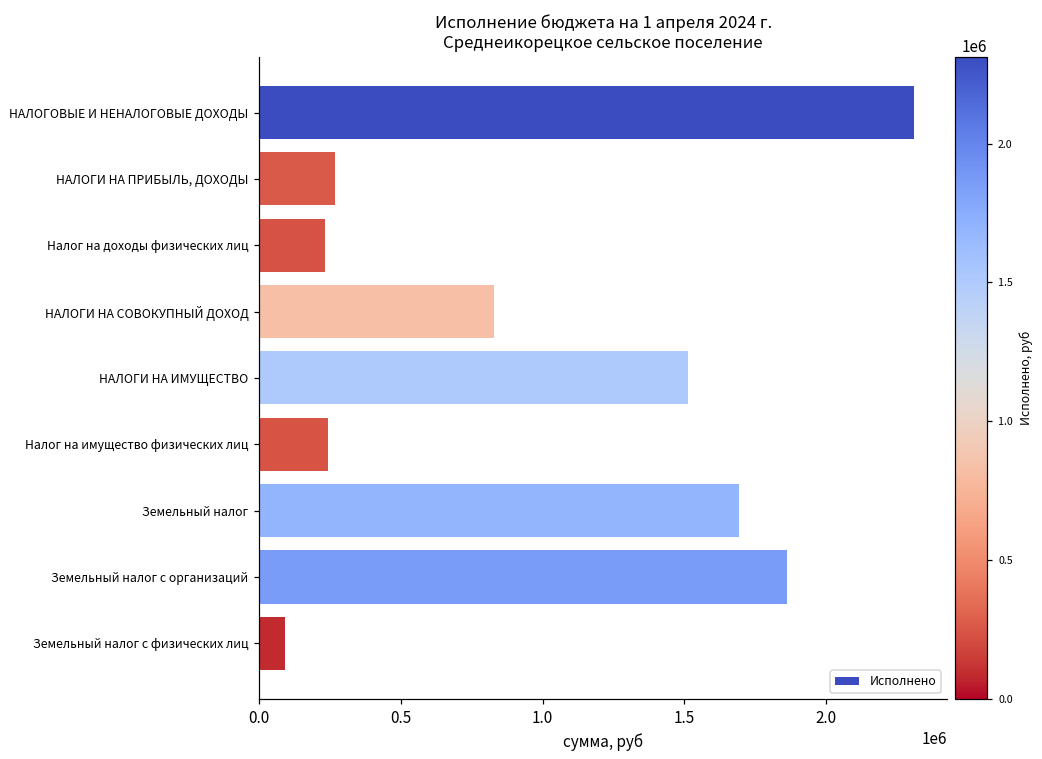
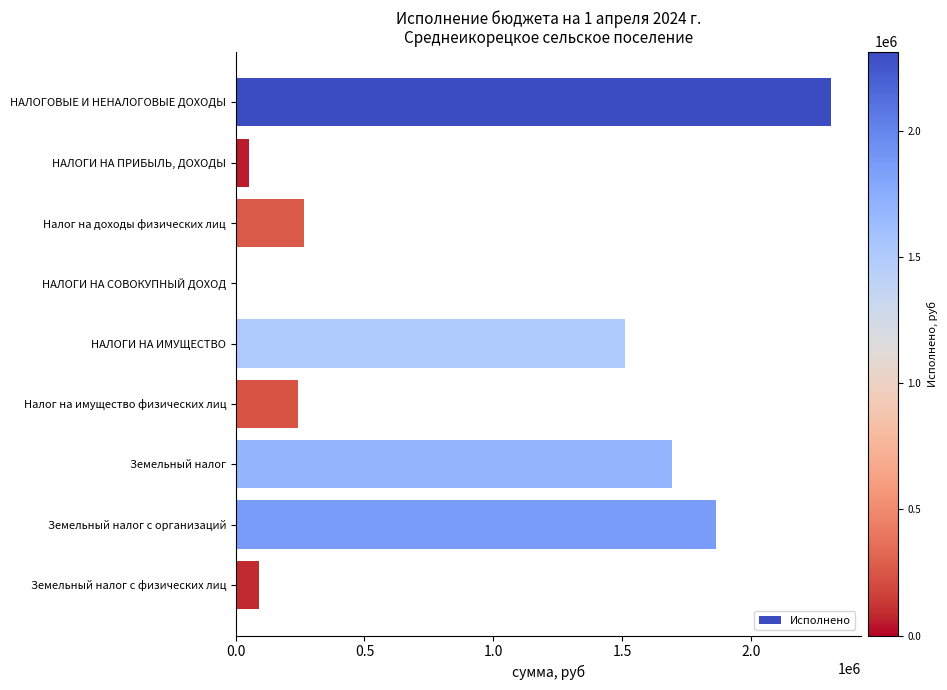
НАЛОГИ НА ПРИБЫЛЬ, ДОХОДЫ: 270000 -> 50000
Налог на доходы физических лиц: 230000 -> 270000
НАЛОГИ НА СОВОКУПНЫЙ ДОХОД: 830000 -> 0
